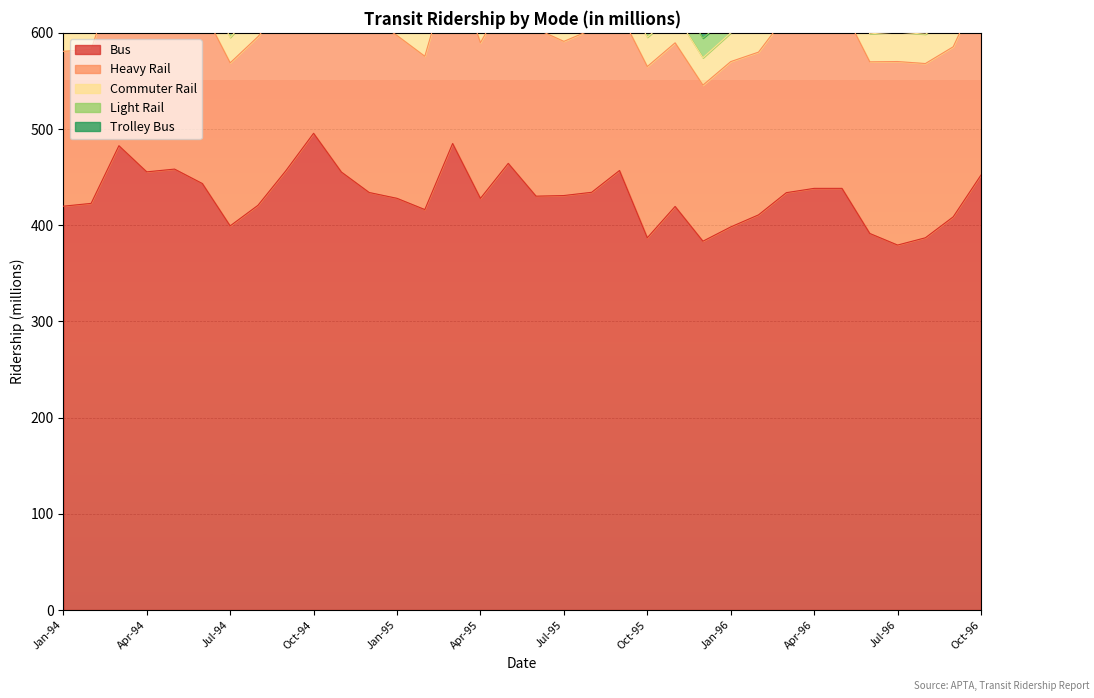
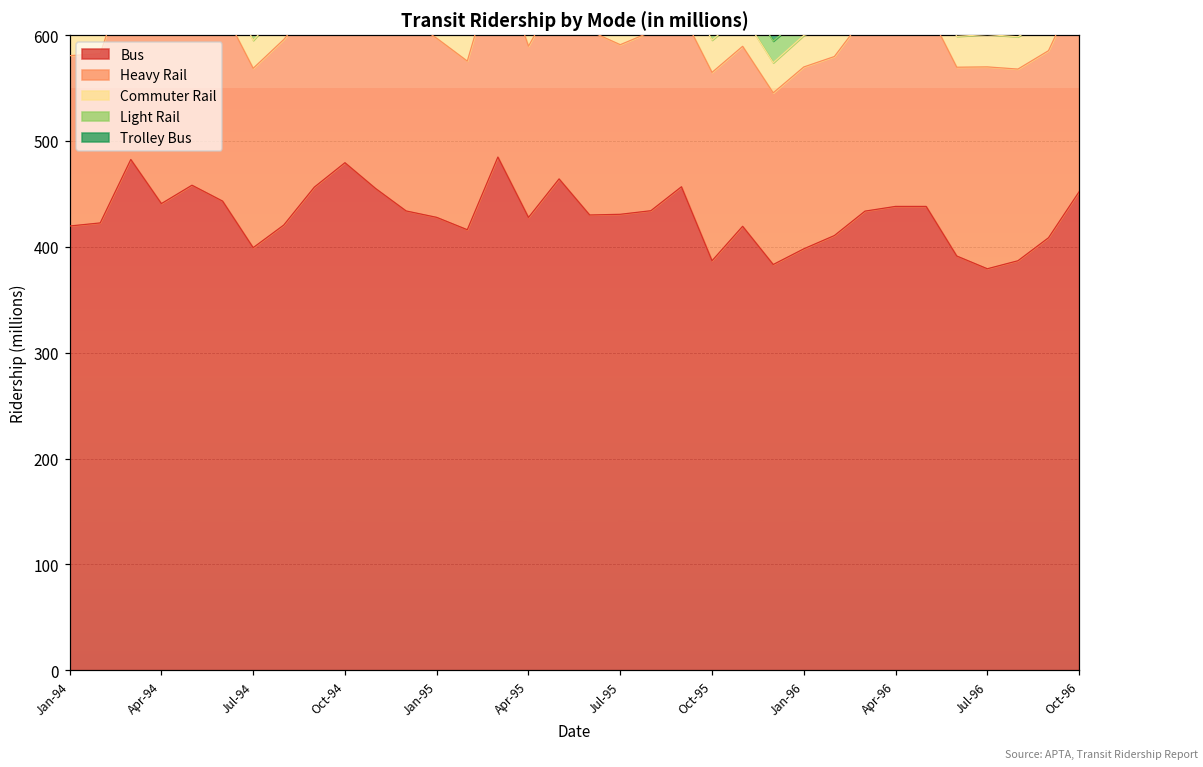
Bus, Apr-94: 460 -> 440
Bus, Oct-94: 500 -> 480
